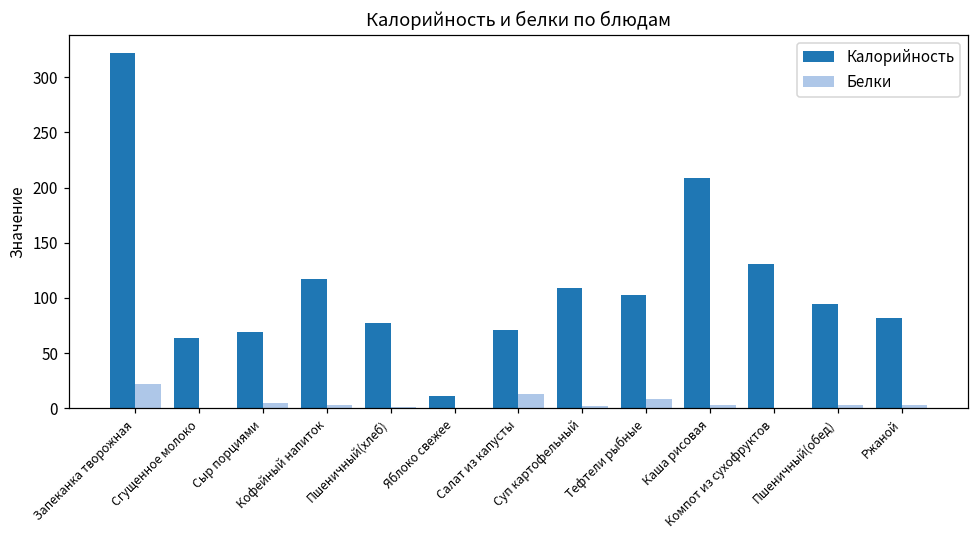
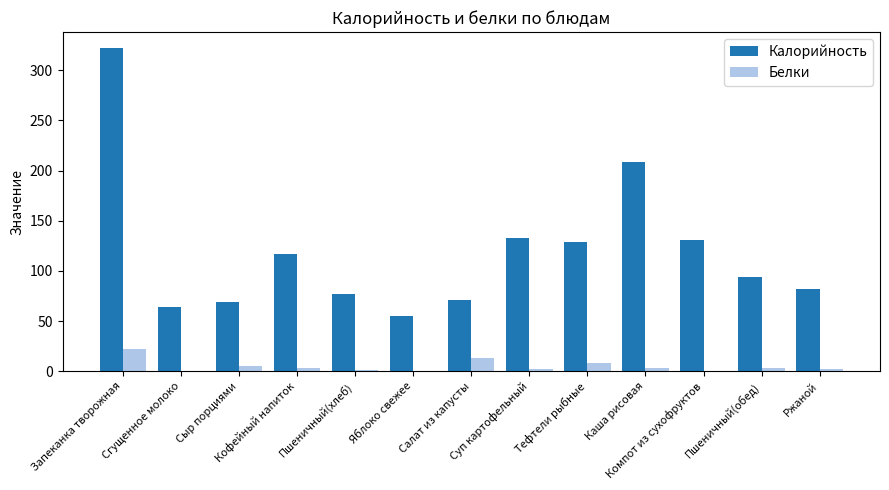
Калорийность, Яблоко свежее: 11 -> 56
Калорийность, Суп картофельный: 109 -> 133
Калорийность, Тефтели рыбные: 103 -> 129
